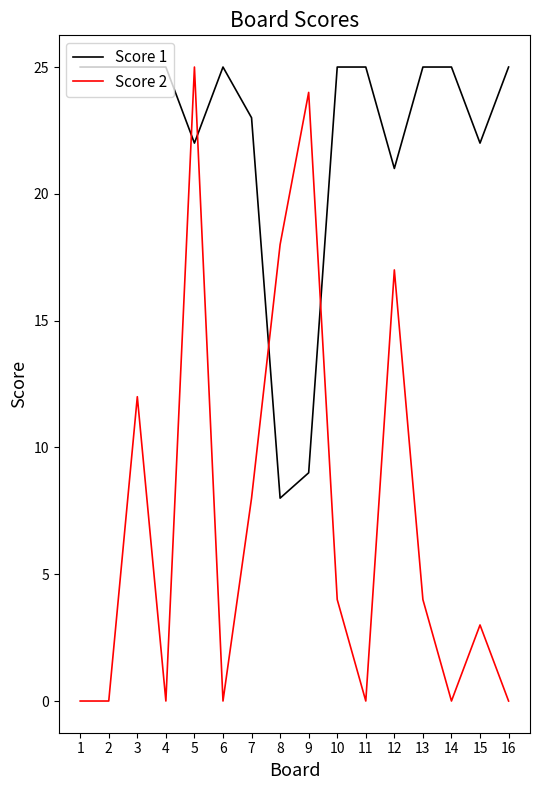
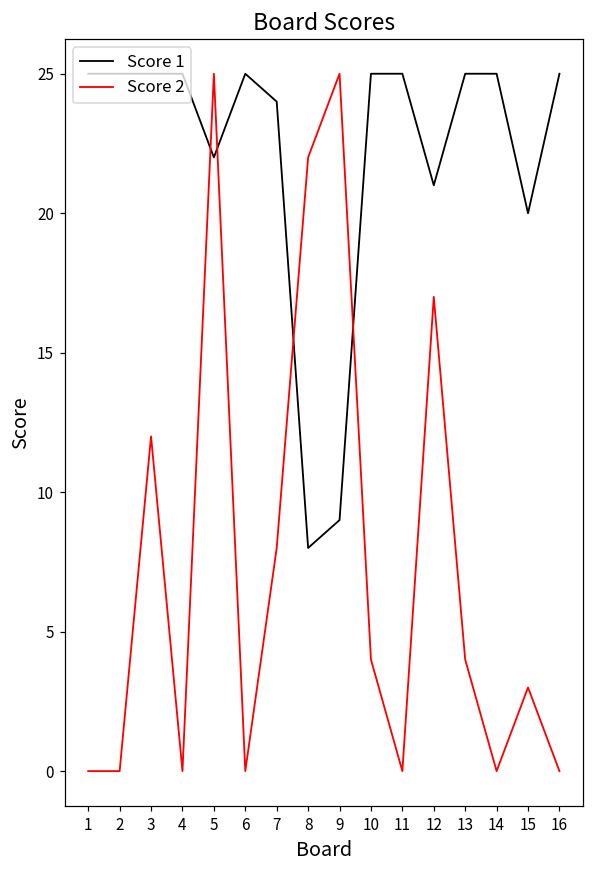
Score 1, 7: 23 -> 24
Score 2, 8: 18 -> 22
Score 2, 9: 24 -> 25
Score 1, 15: 22 -> 20
